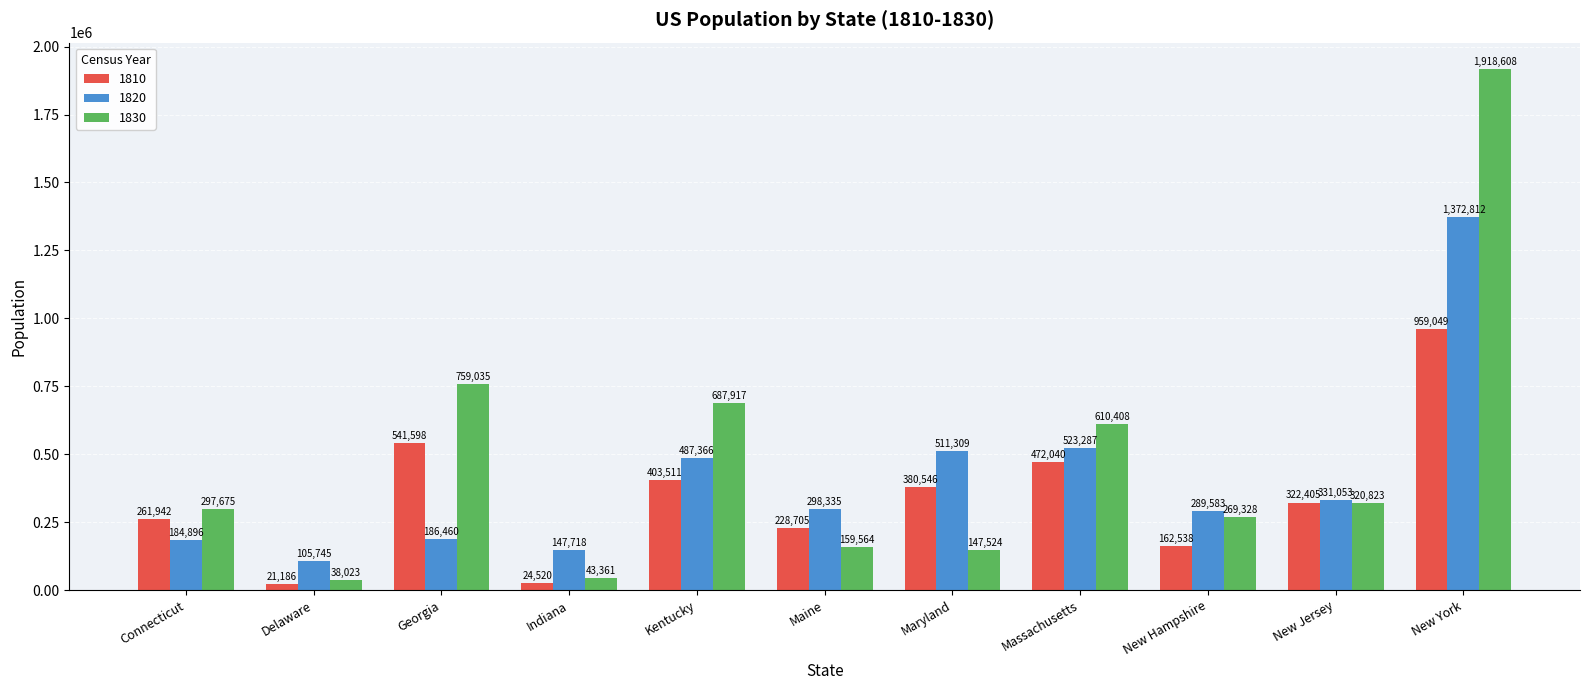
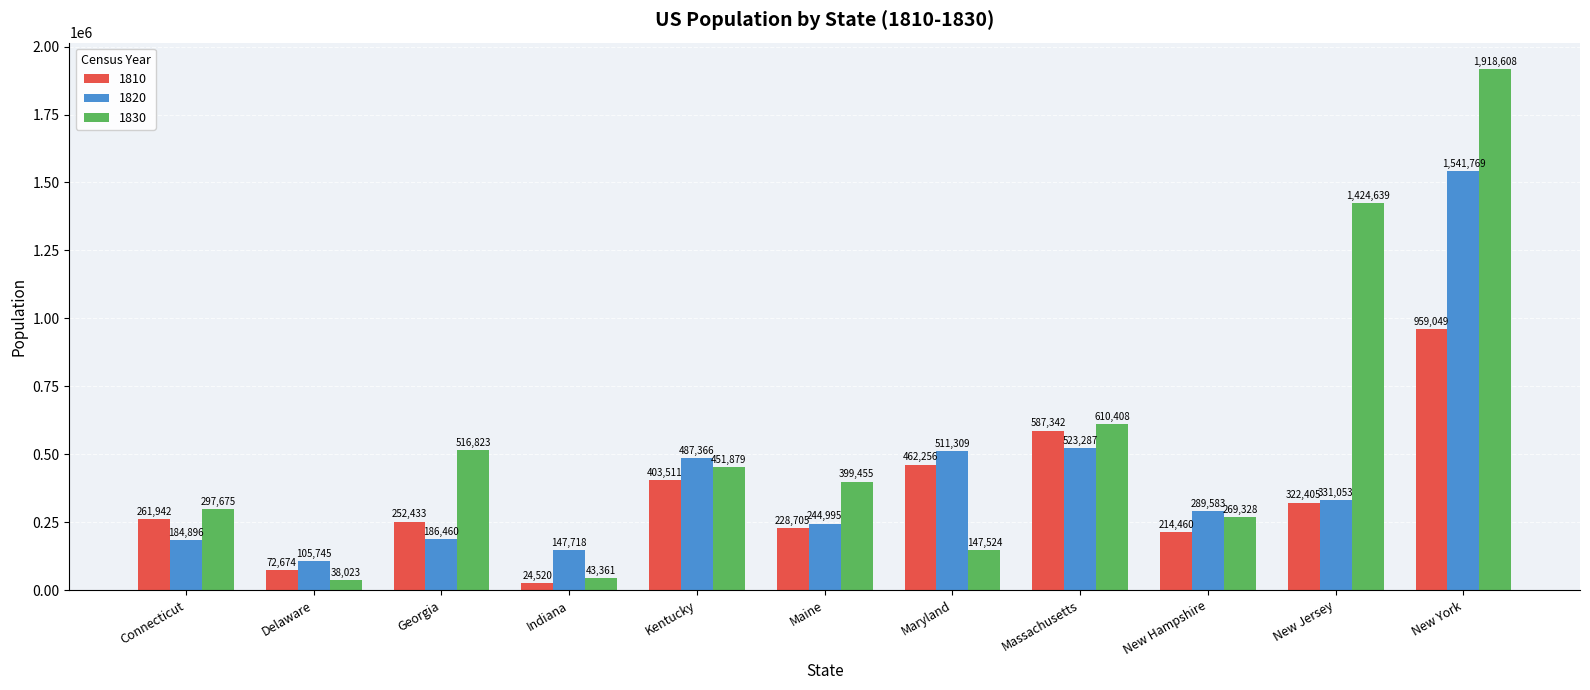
1810, Delaware: 21,186 -> 72,674
1810, Georgia: 541,598 -> 252,433
1830, Georgia: 759,035 -> 516,823
1830, Kentucky: 687,917 -> 451,879
1820, Maine: 298,335 -> 244,995
1830, Maine: 159,564 -> 399,455
1810, Maryland: 380,546 -> 462,256
1810, Massachusetts: 472,040 -> 587,342
1810, New Hampshire: 162,538 -> 214,460
1830, New Jersey: 320,823 -> 1,424,639
1820, New York: 1,372,812 -> 1,541,769
